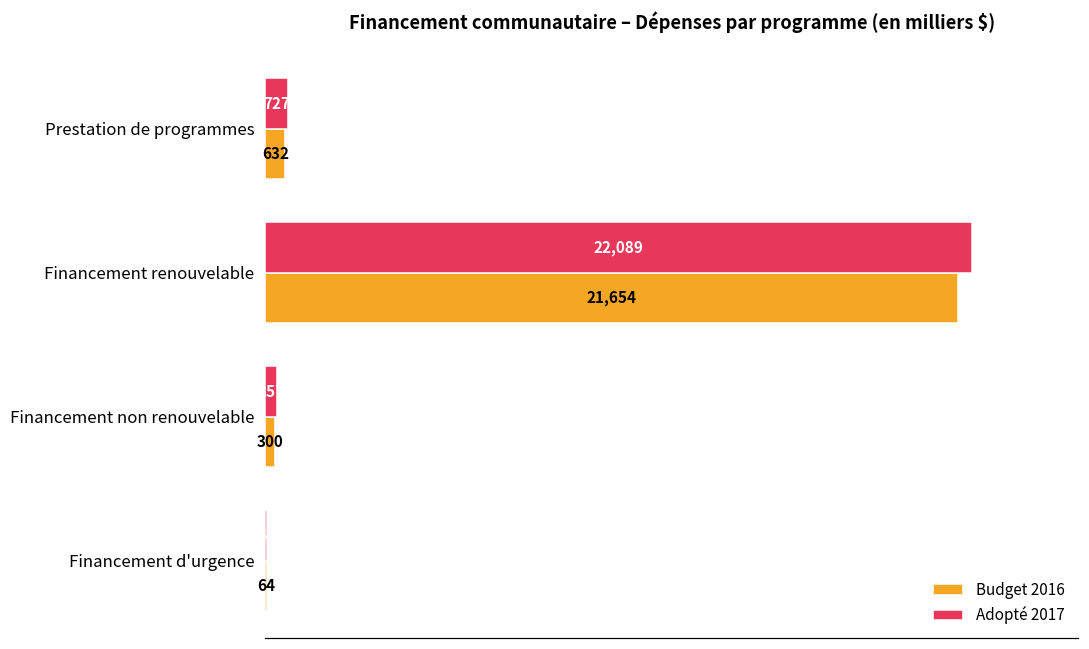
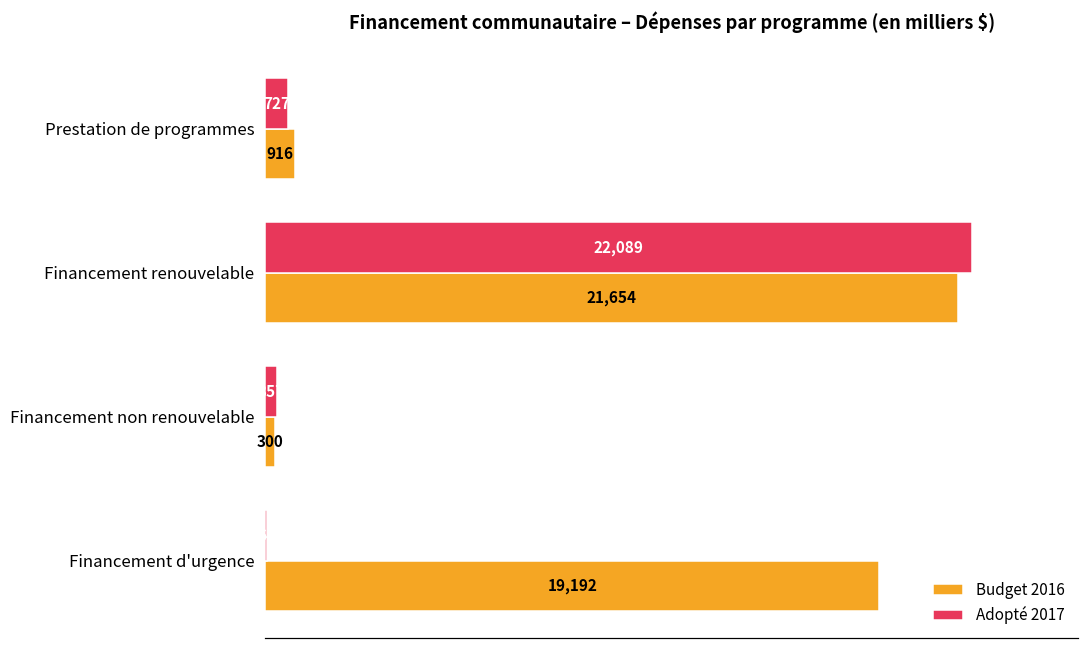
Budget 2016, Prestation de programmes: 632 -> 916
Budget 2016, Financement d'urgence: 64 -> 19,192
